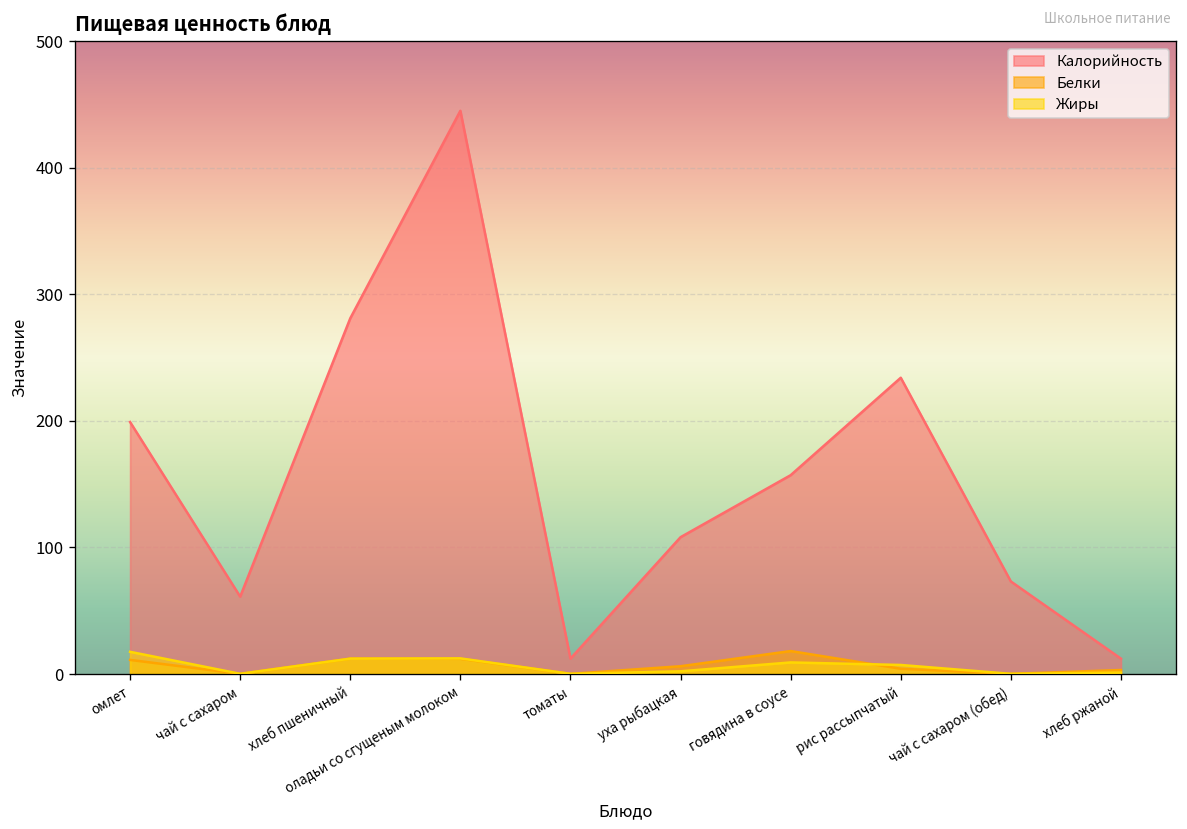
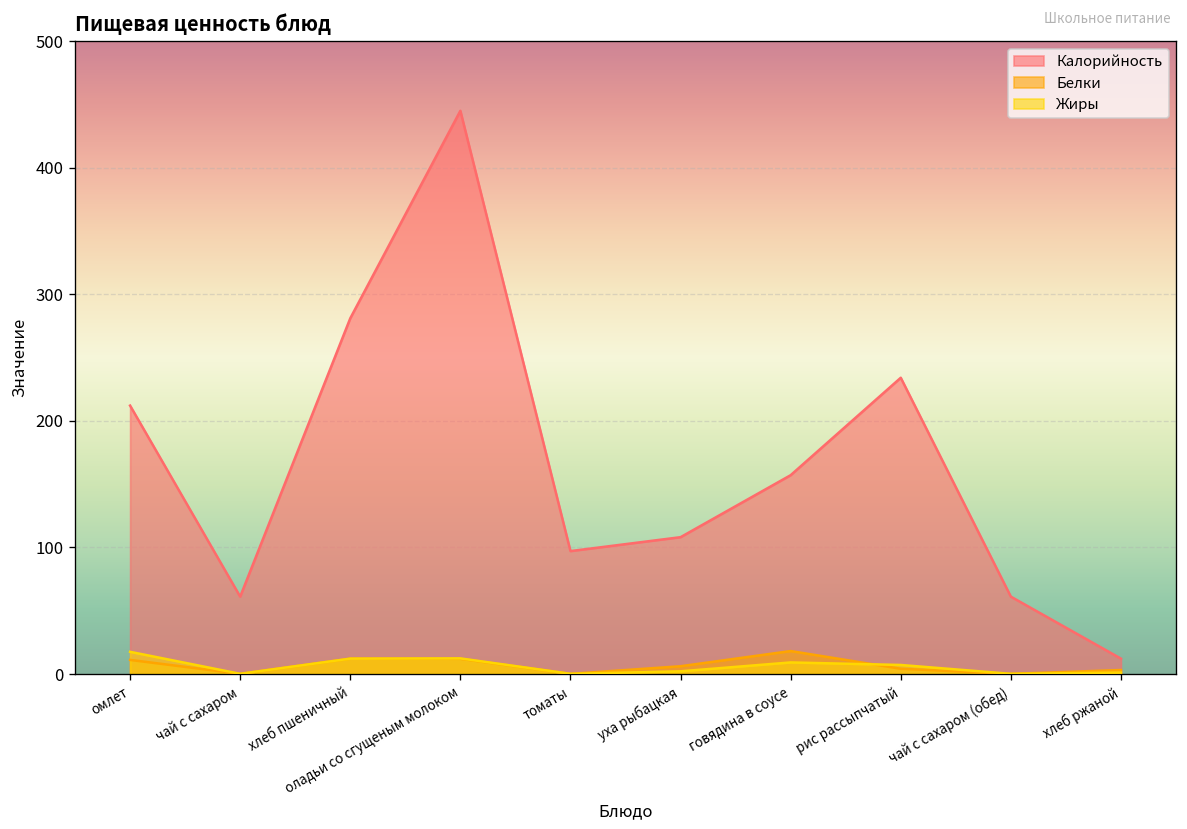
Калорийность, омлет: 199 -> 212
Калорийность, томаты: 12 -> 97
Калорийность, чай с сахаром (обед): 73 -> 61
